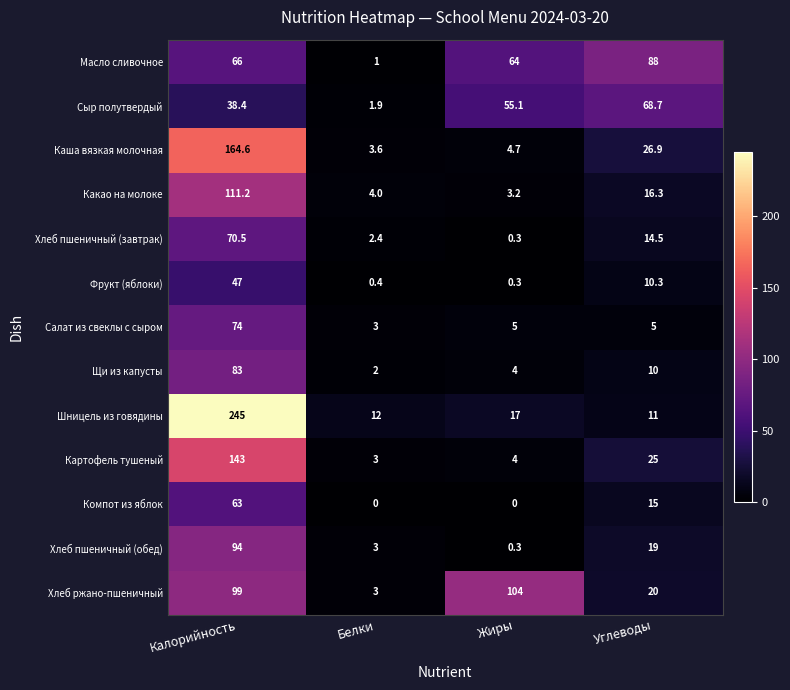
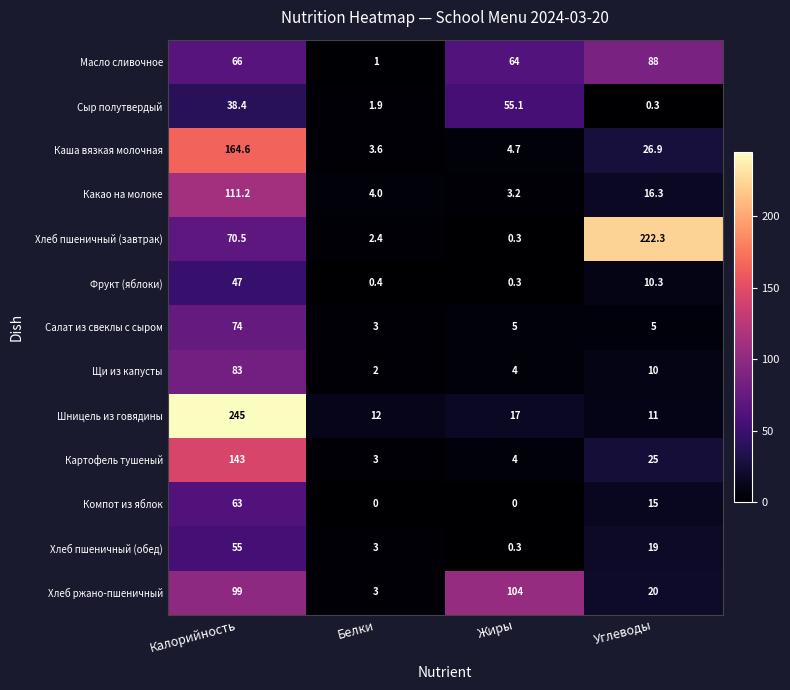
Сыр полутвердый, Углеводы: 68.7 -> 0.3
Хлеб пшеничный (завтрак), Углеводы: 14.5 -> 222.3
Хлеб пшеничный (обед), Калорийность: 94 -> 55
